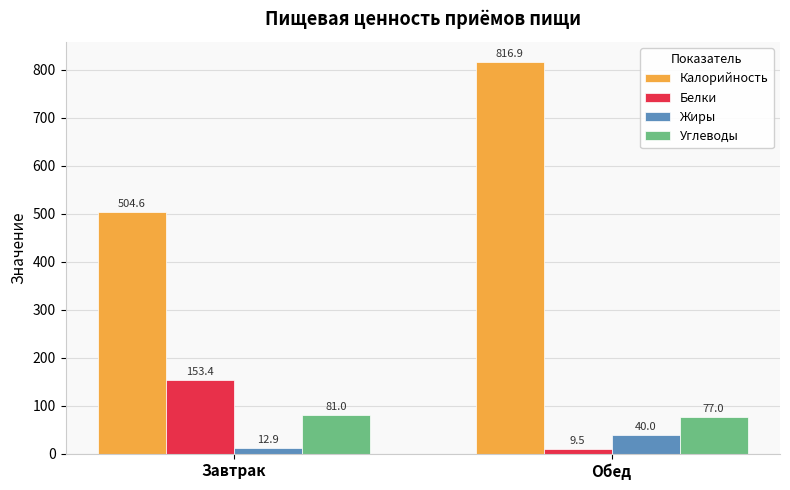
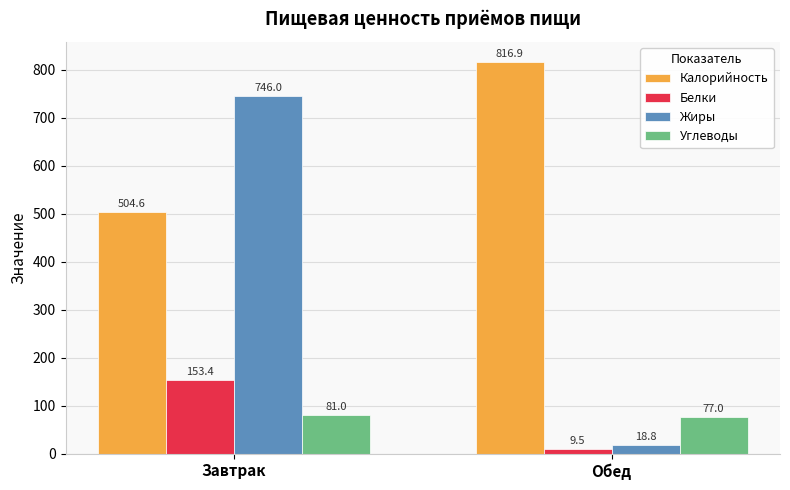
Жиры, Завтрак: 12.9 -> 746.0
Жиры, Обед: 40.0 -> 18.8
